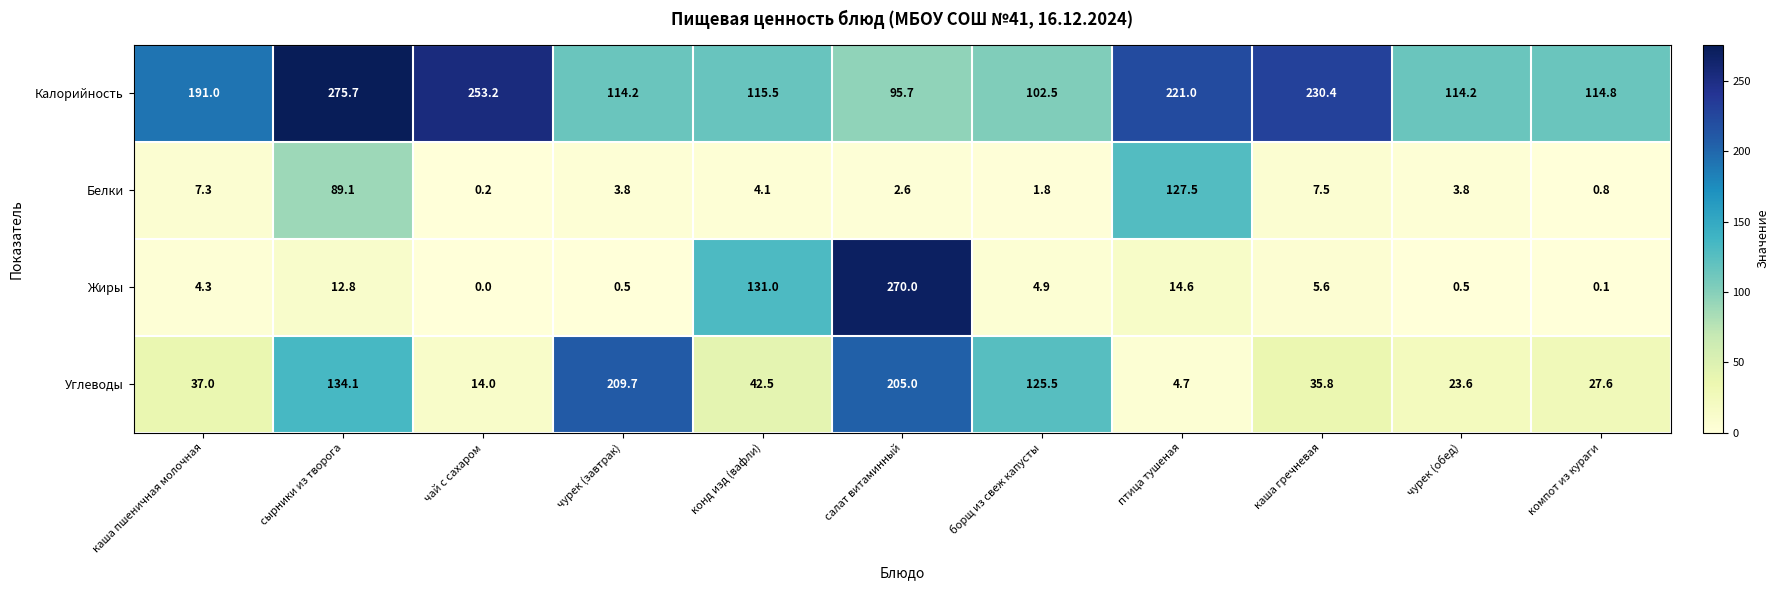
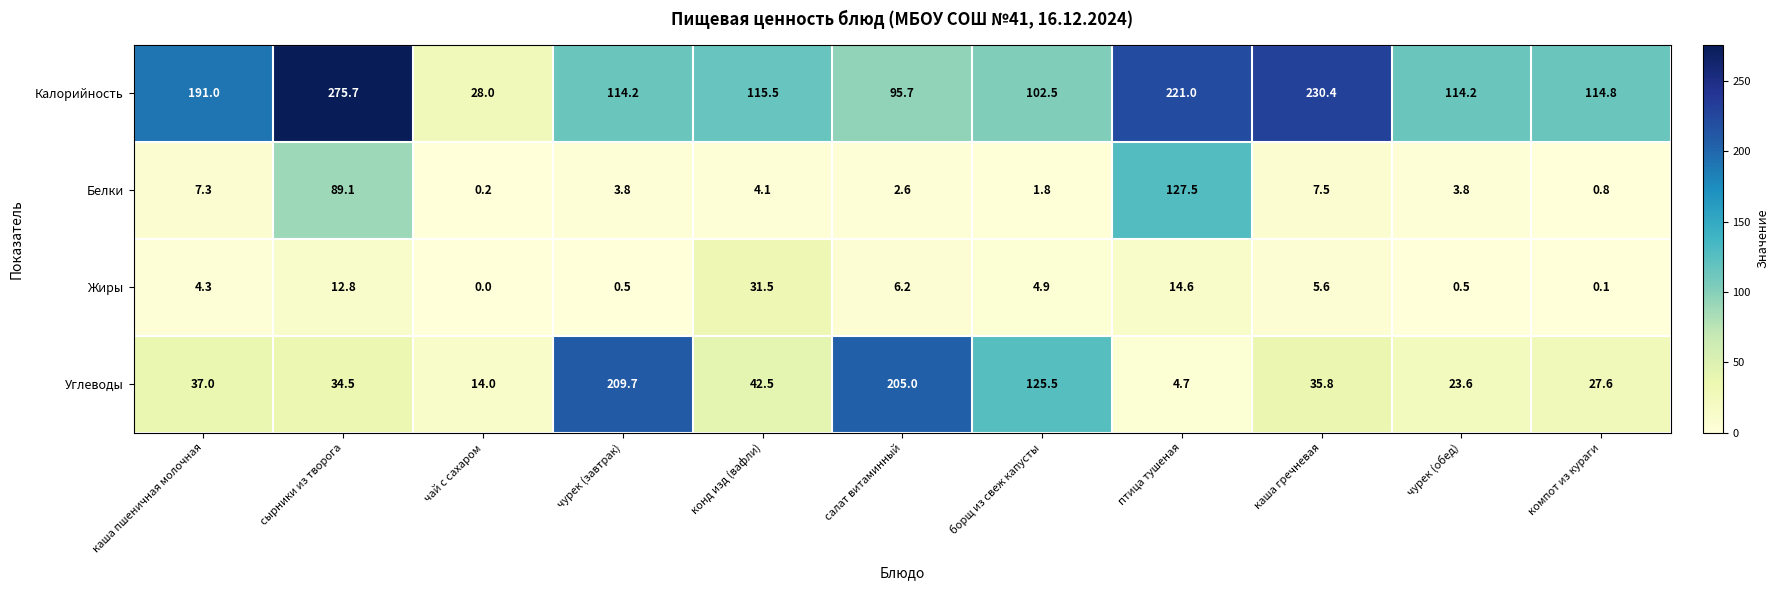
Калорийность, чай с сахаром: 253.2 -> 28.0
Жиры, конд изд (вафли): 131.0 -> 31.5
Жиры, салат витаминный: 270.0 -> 6.2
Углеводы, сырники из творога: 134.1 -> 34.5
